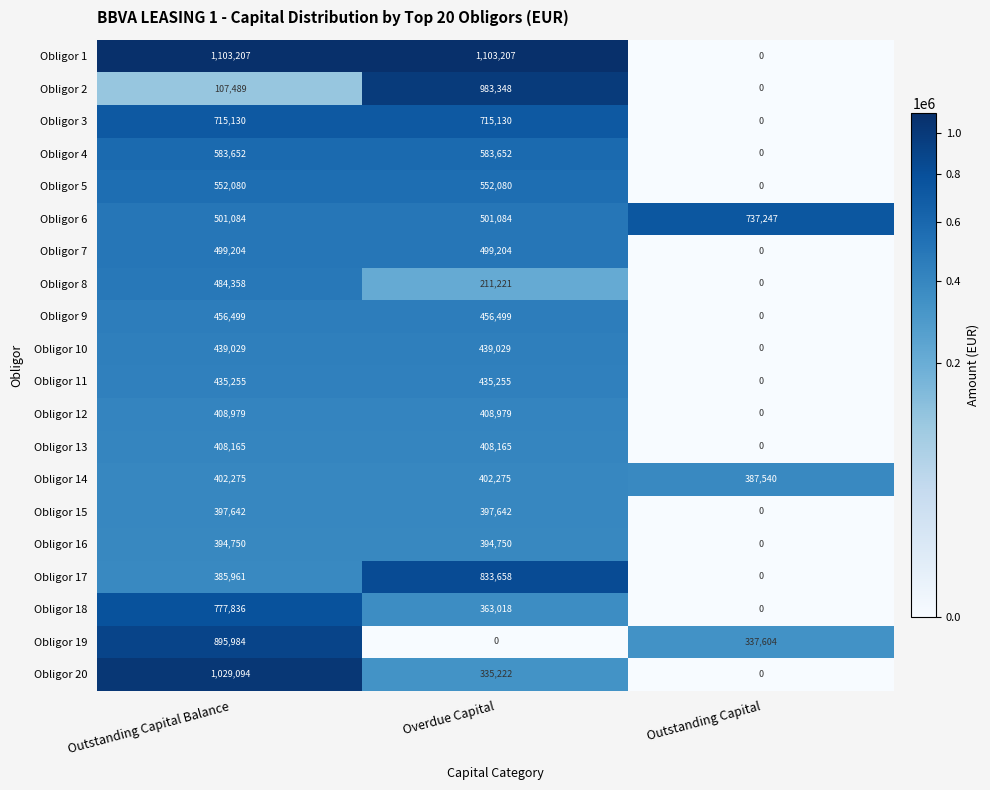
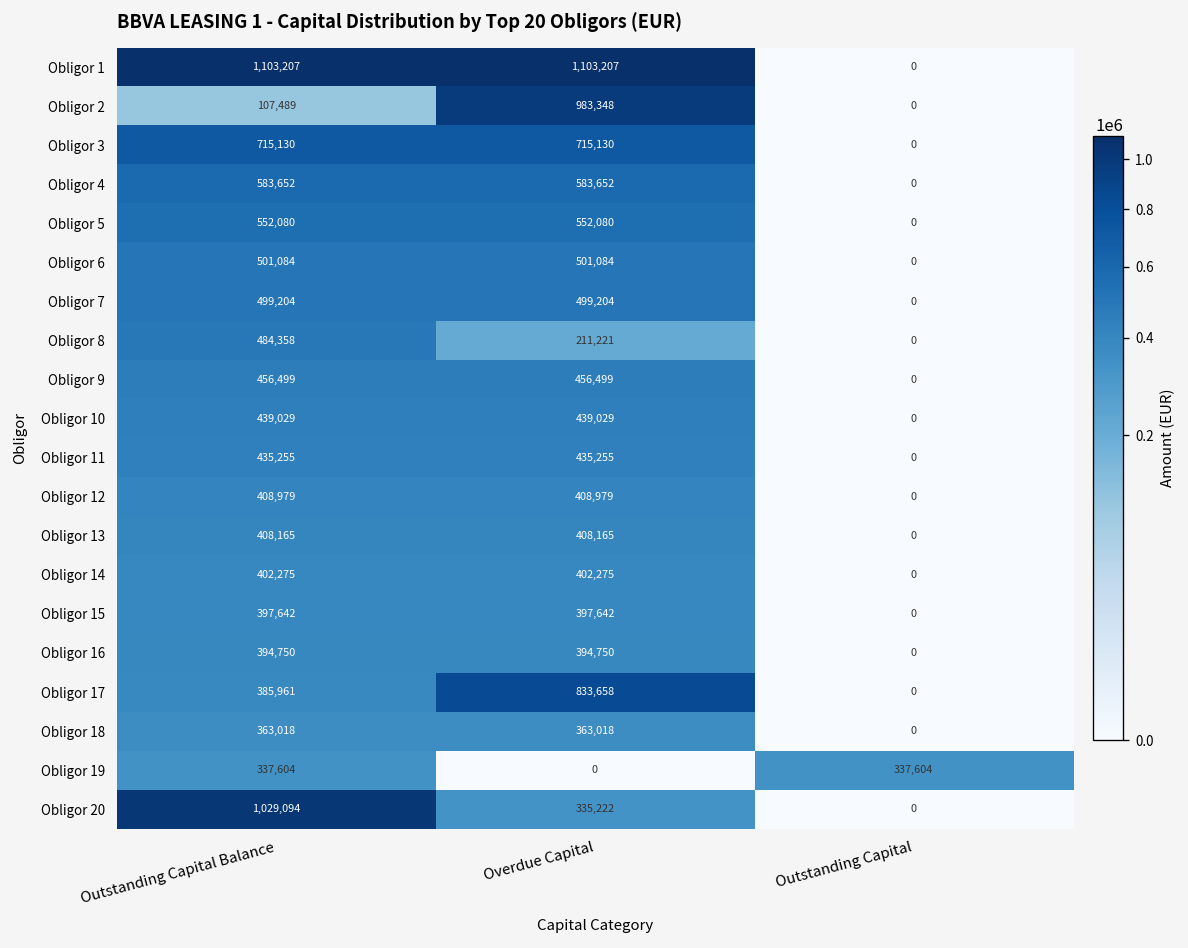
Obligor 6, Outstanding Capital: 737,247 -> 0
Obligor 14, Outstanding Capital: 387,540 -> 0
Obligor 18, Outstanding Capital Balance: 777,836 -> 363,018
Obligor 19, Outstanding Capital Balance: 895,984 -> 337,604
